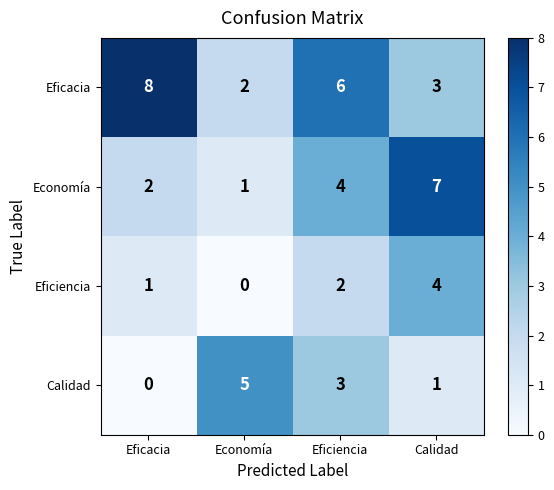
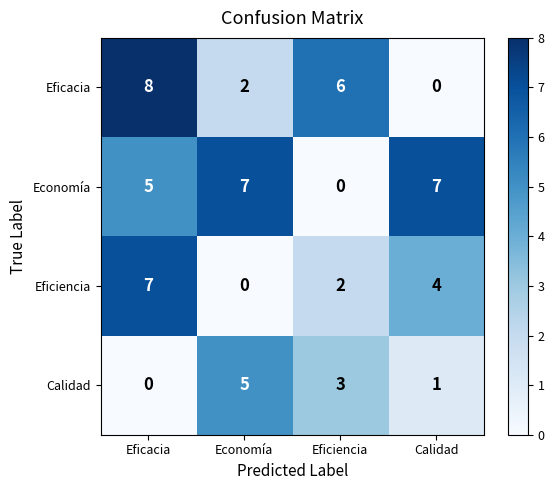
Eficacia, Calidad: 3 -> 0
Economía, Eficacia: 2 -> 5
Economía, Economía: 1 -> 7
Economía, Eficiencia: 4 -> 0
Eficiencia, Eficacia: 1 -> 7
